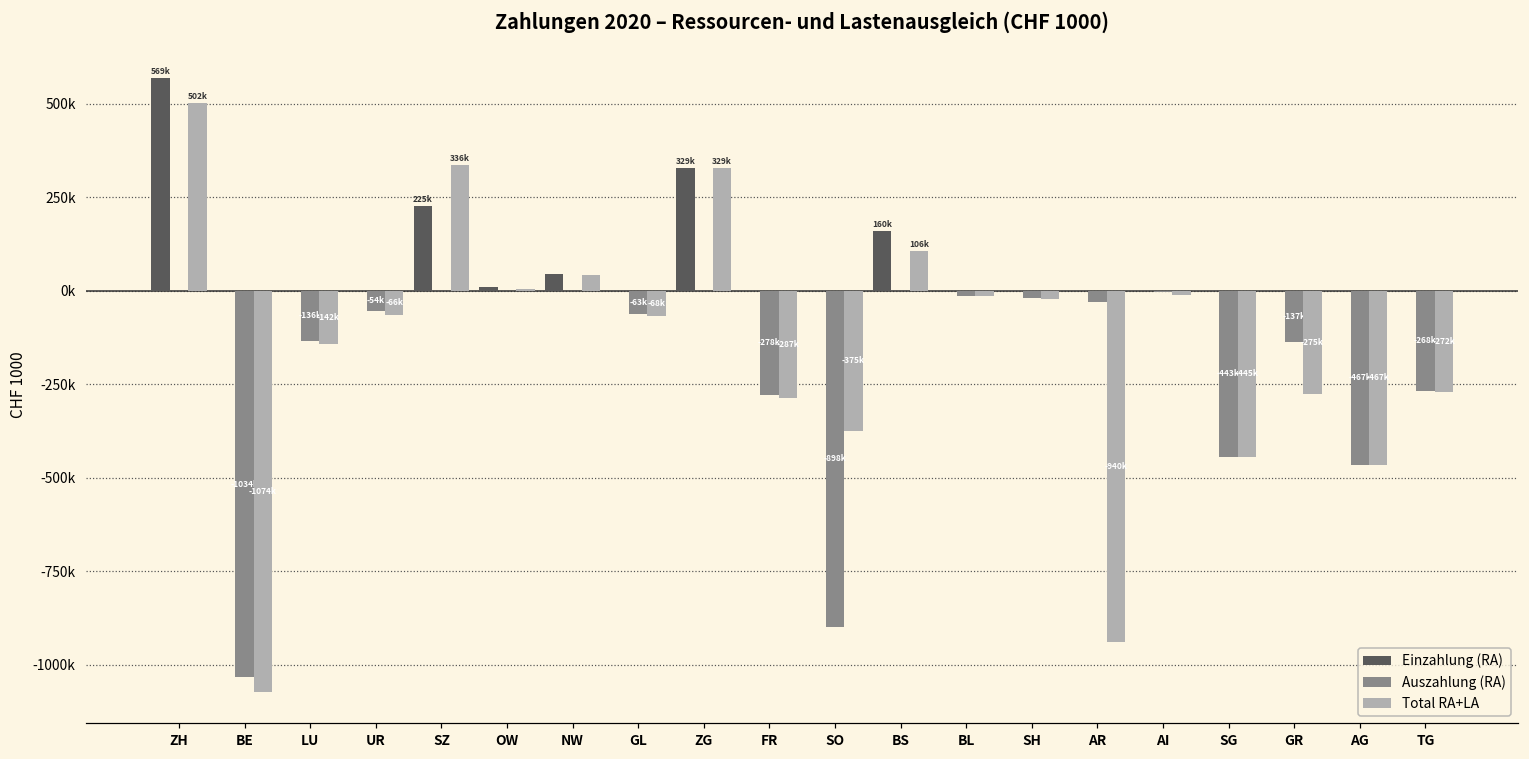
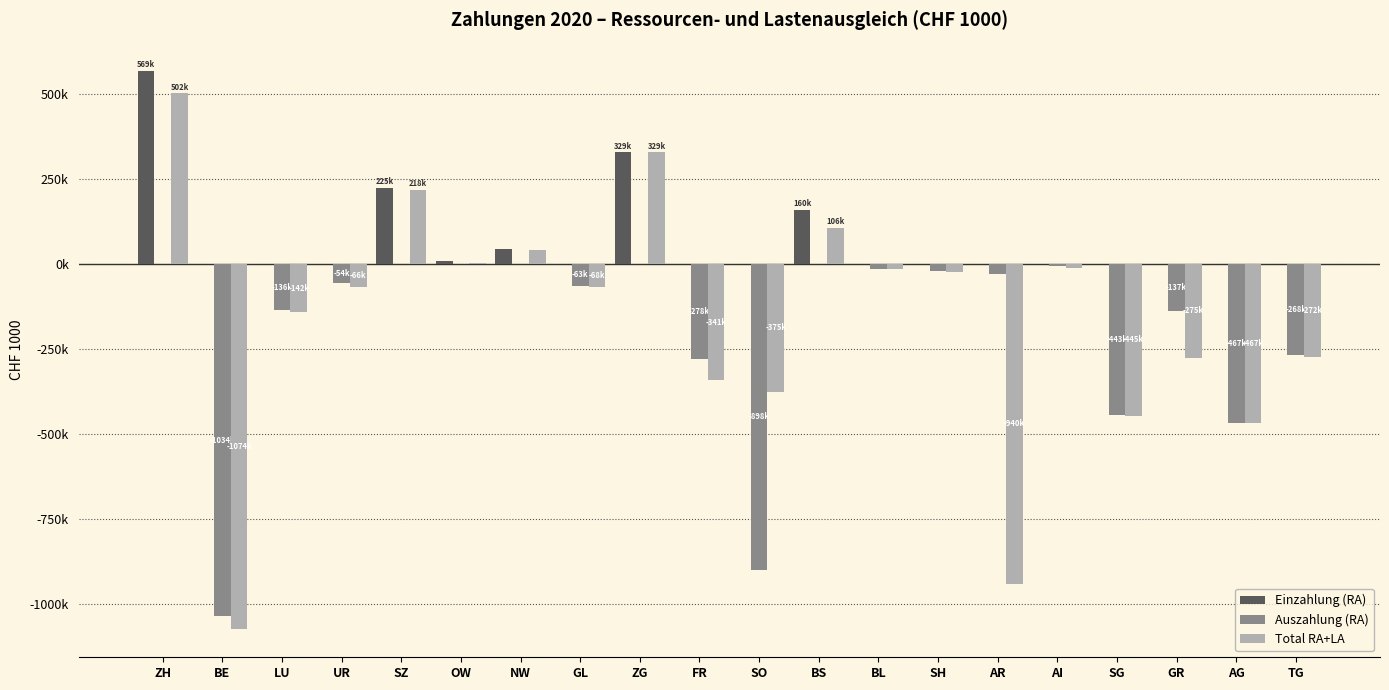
Total RA+LA, SZ: 336k -> 218k
Total RA+LA, FR: -287k -> -341k
